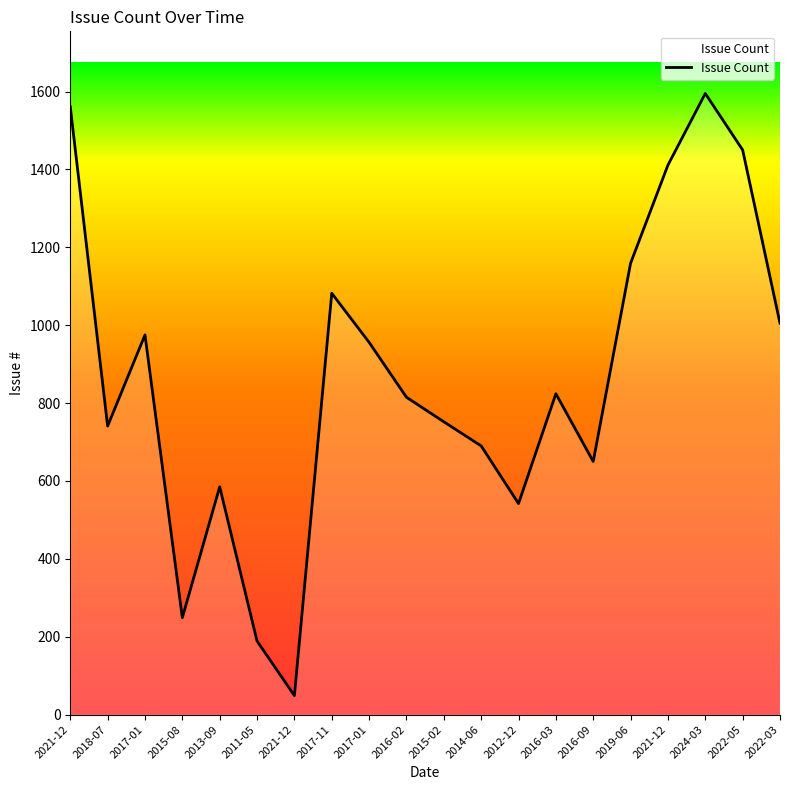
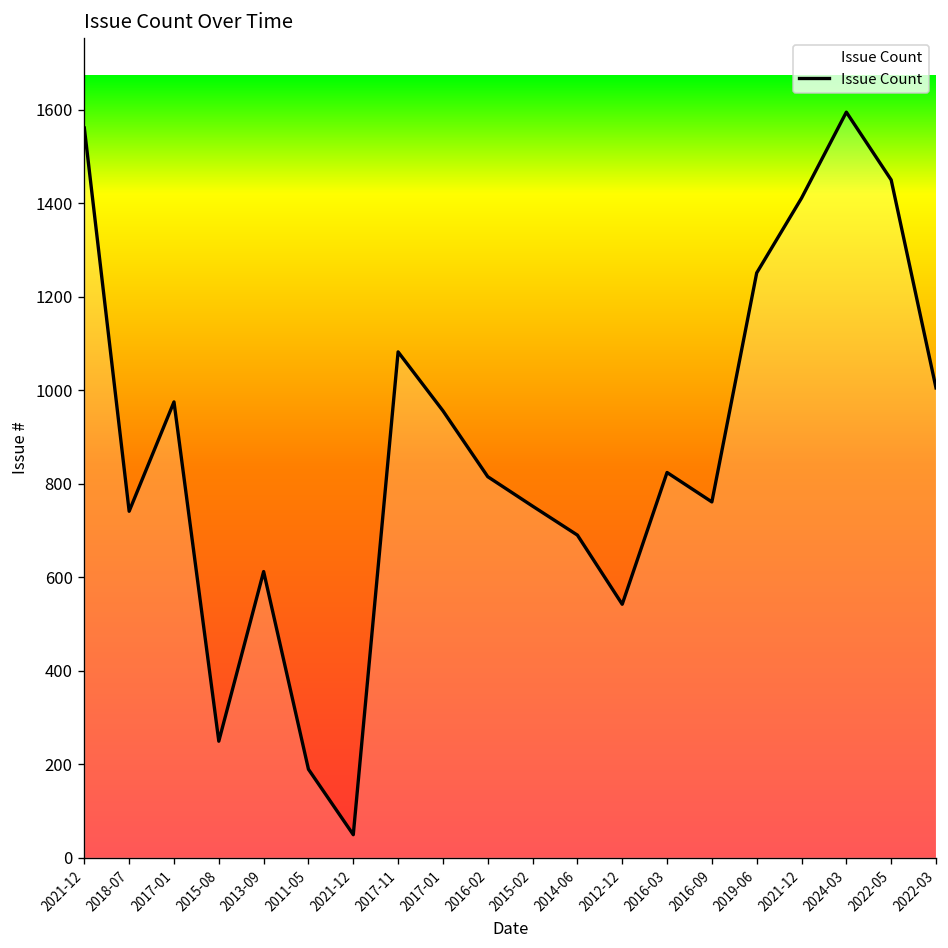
2013-09: 590 -> 610
2016-09: 650 -> 760
2019-06: 1160 -> 1250
